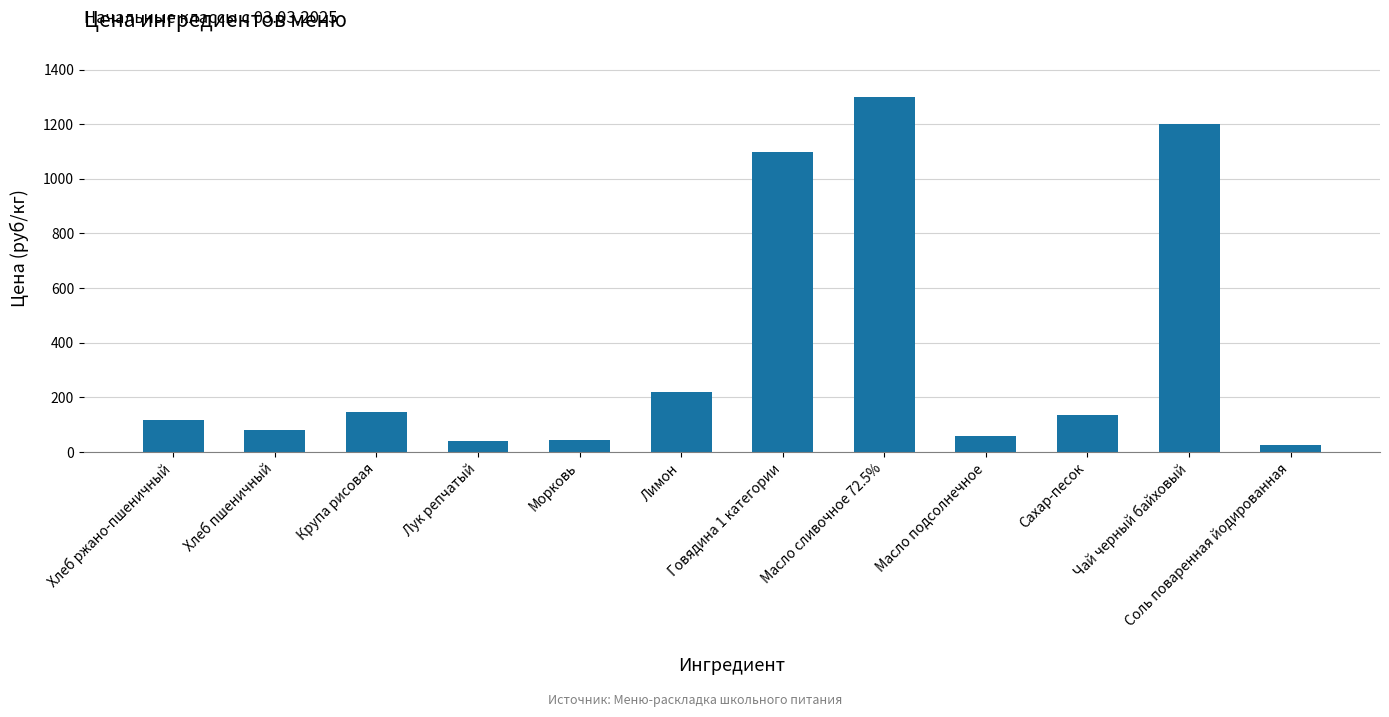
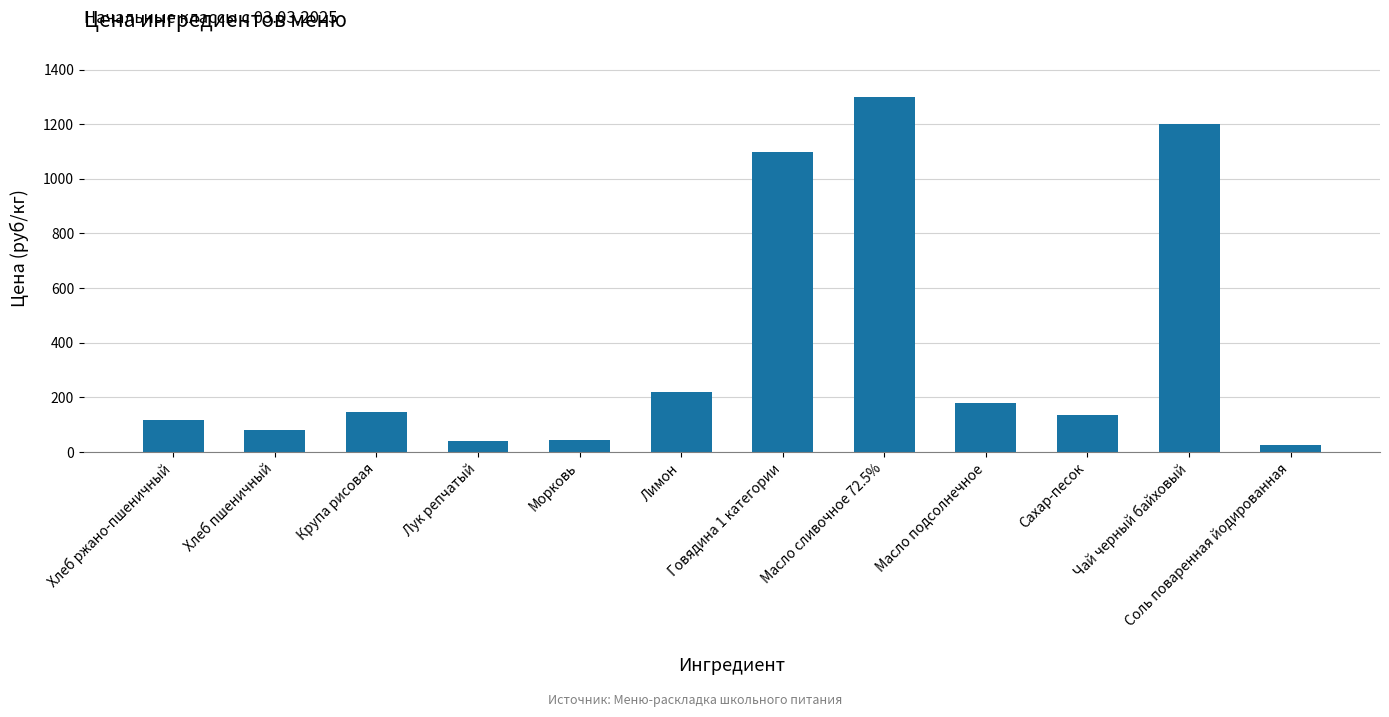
Масло подсолнечное: 60 -> 180
